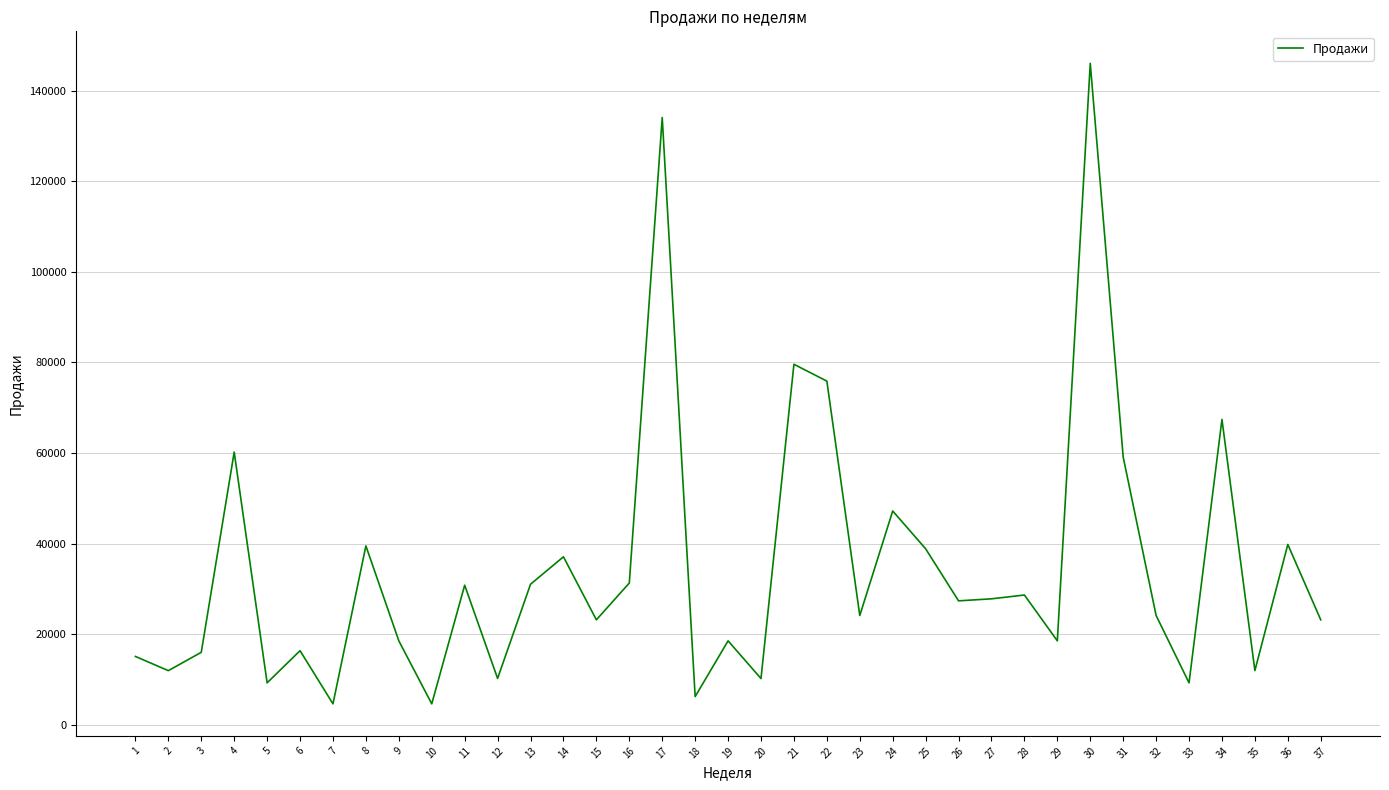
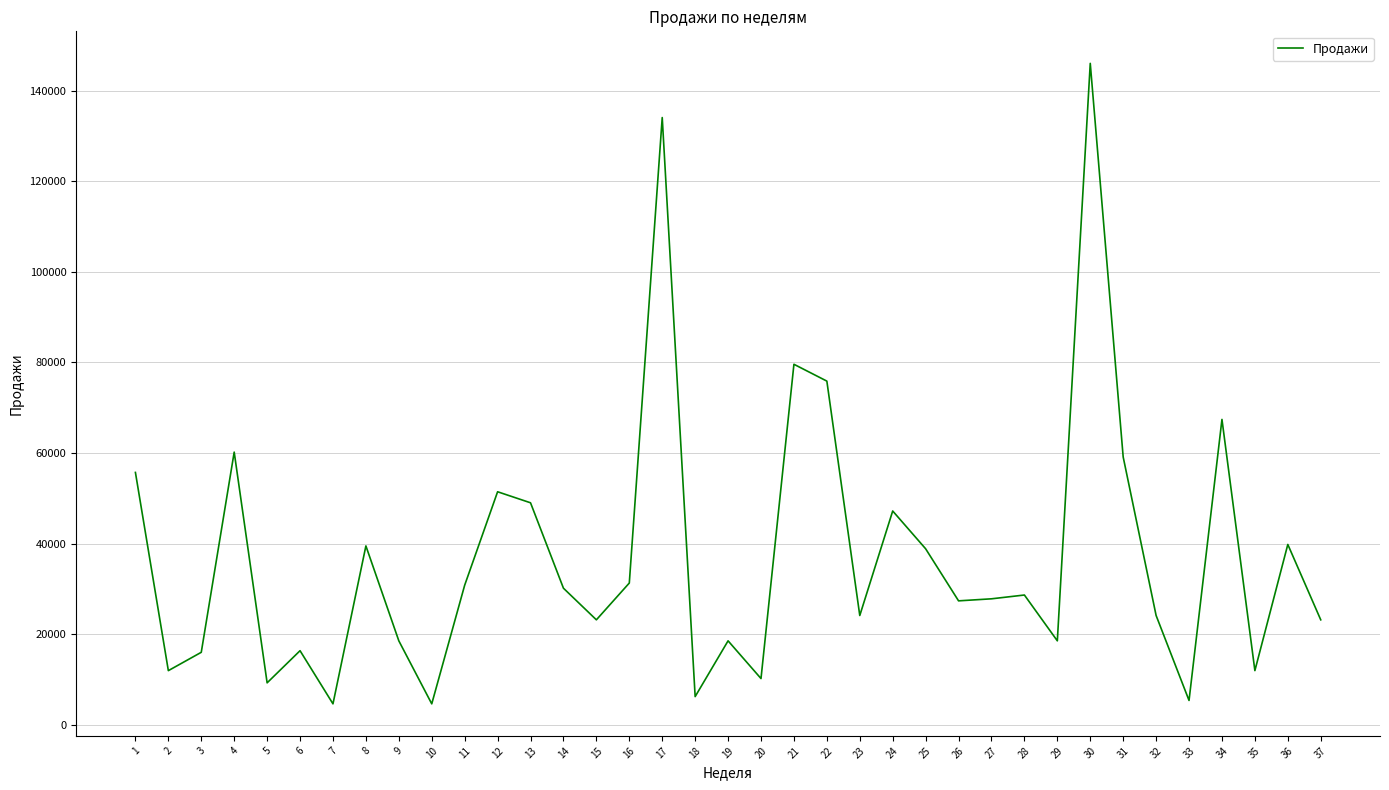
1: 15000 -> 56000
12: 10000 -> 51000
13: 31000 -> 49000
14: 37000 -> 30000
33: 9000 -> 5000
